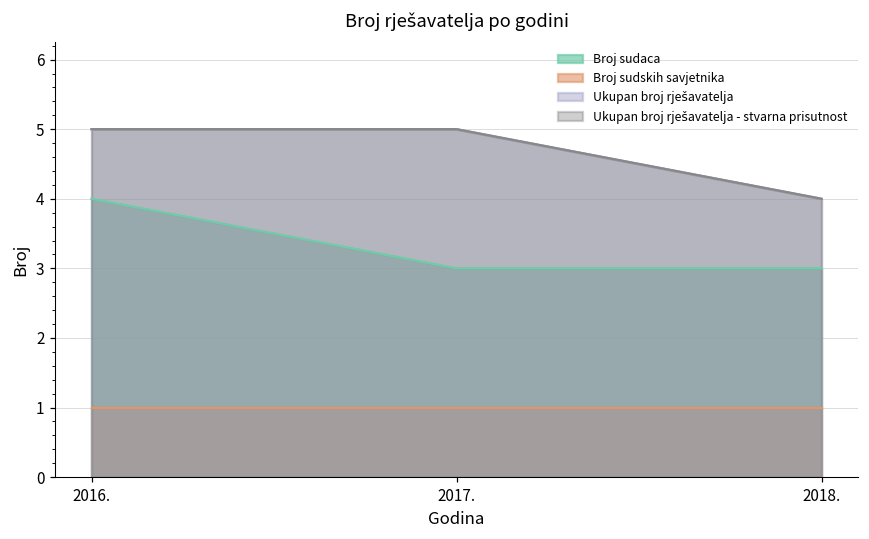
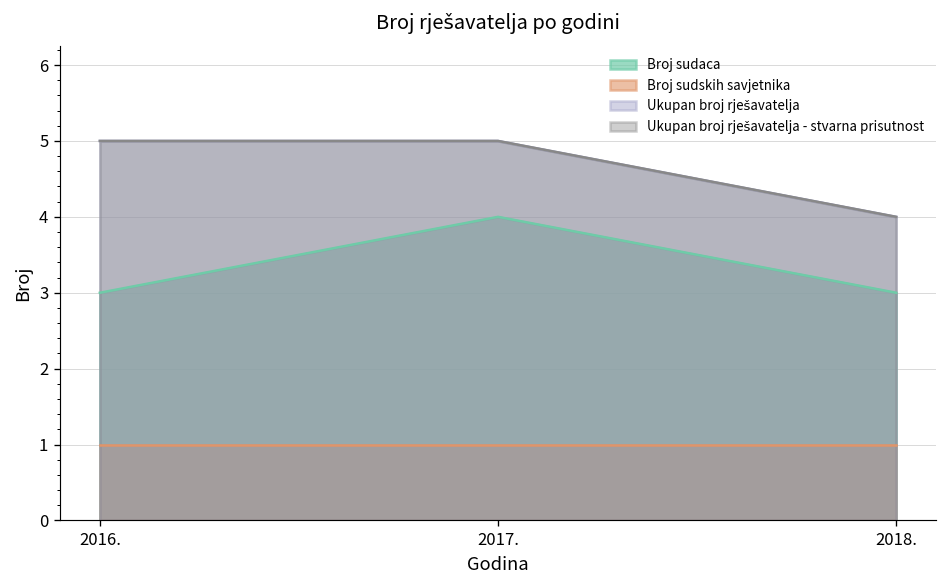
Broj sudaca, 2016.: 4 -> 3
Broj sudaca, 2017.: 3 -> 4
